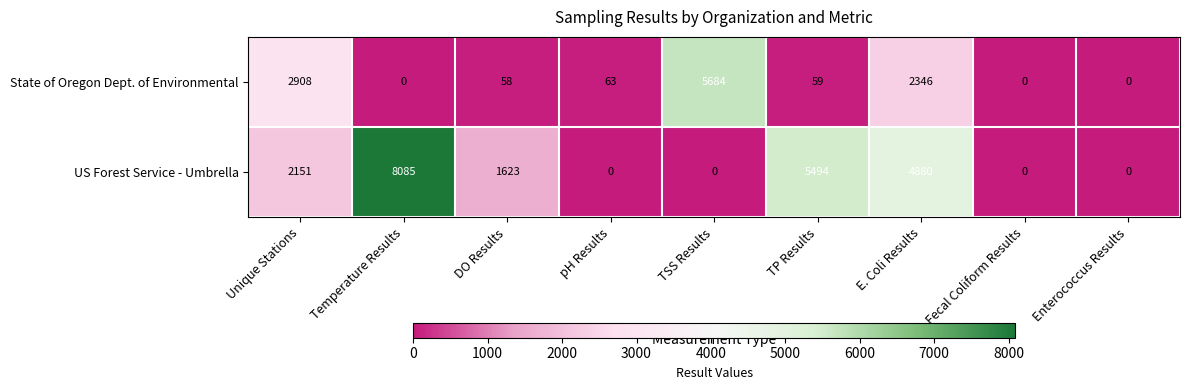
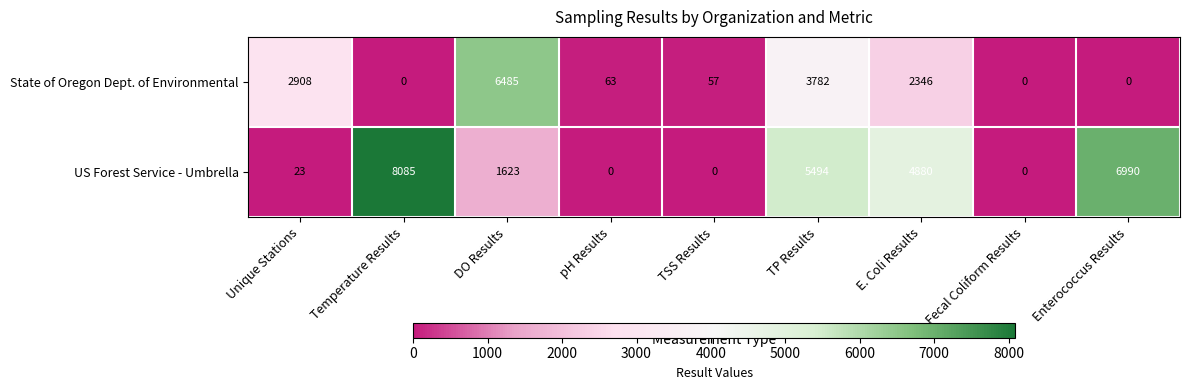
State of Oregon Dept. of Environmental, DO Results: 58 -> 6485
State of Oregon Dept. of Environmental, TSS Results: 5684 -> 57
State of Oregon Dept. of Environmental, TP Results: 59 -> 3782
US Forest Service - Umbrella, Unique Stations: 2151 -> 23
US Forest Service - Umbrella, Enterococcus Results: 0 -> 6990
